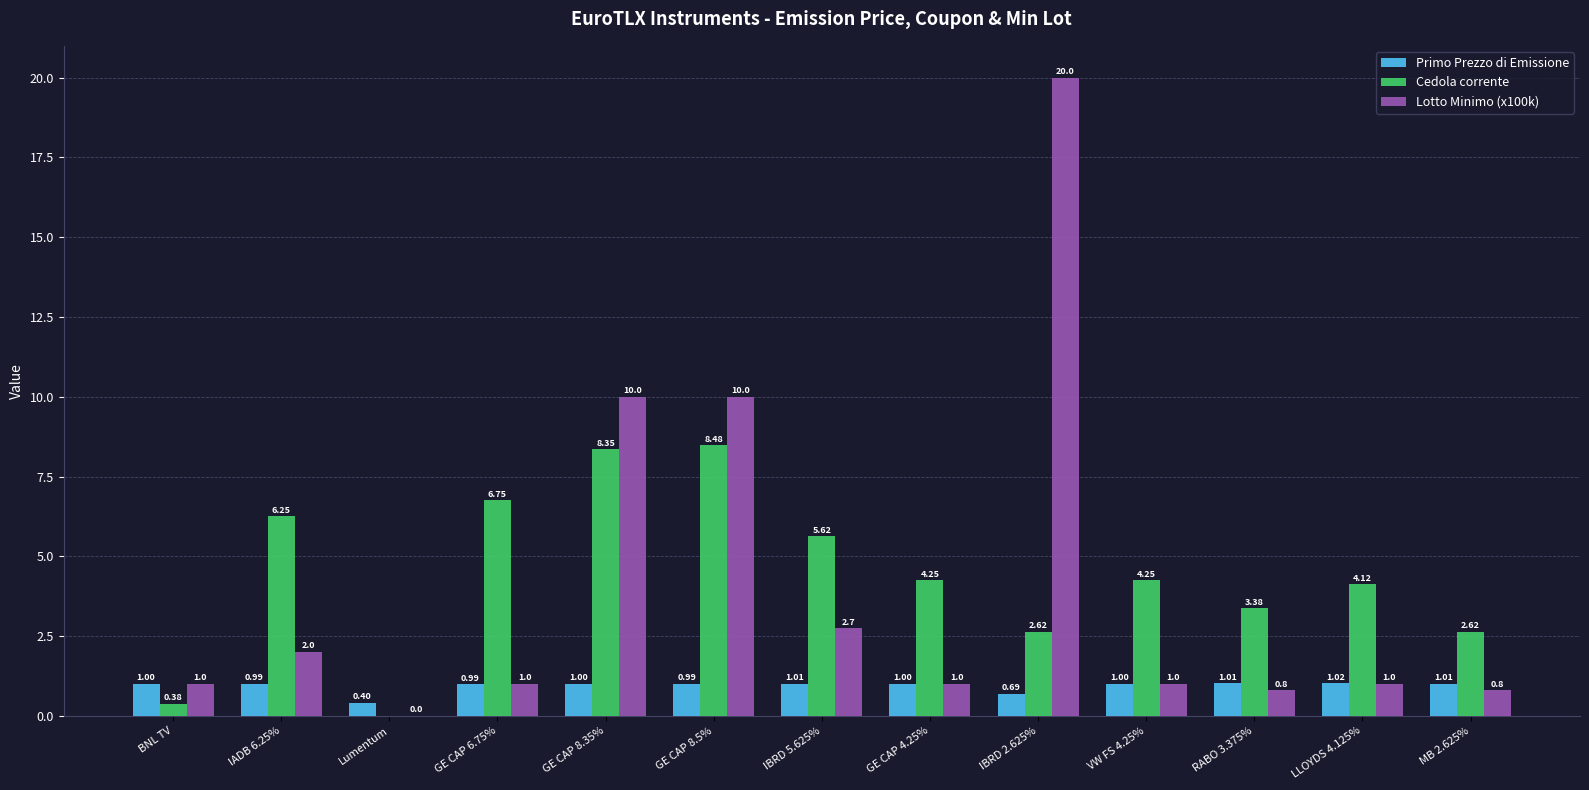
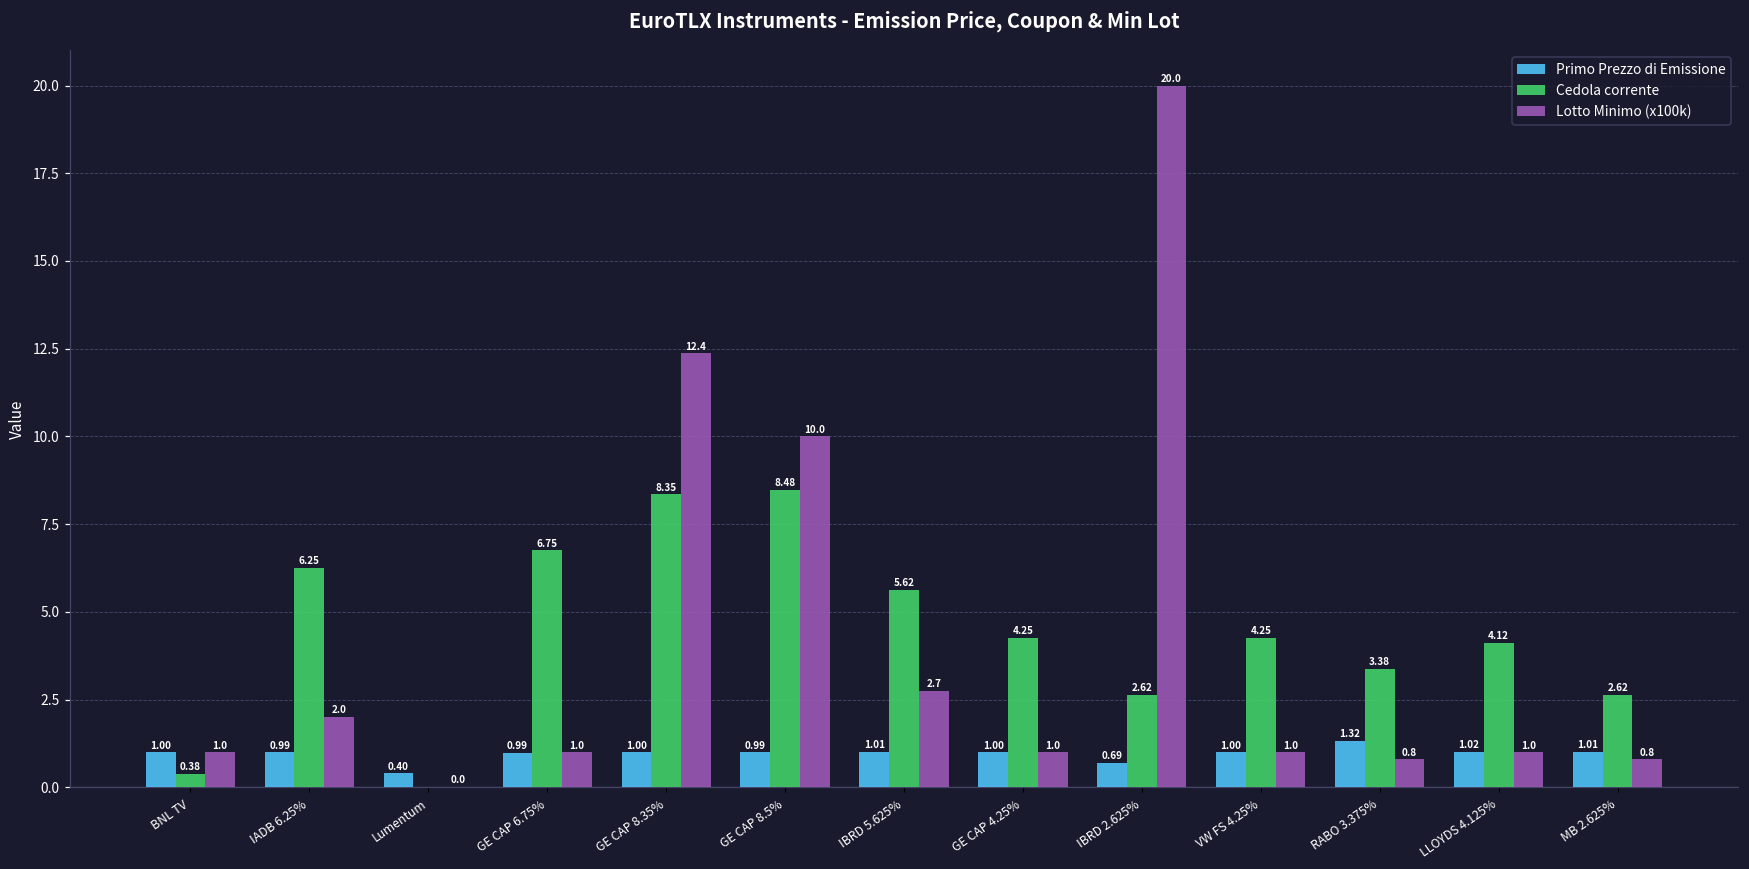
Lotto Minimo (x100k), GE CAP 8.35%: 10.0 -> 12.4
Primo Prezzo di Emissione, RABO 3.375%: 1.01 -> 1.32
